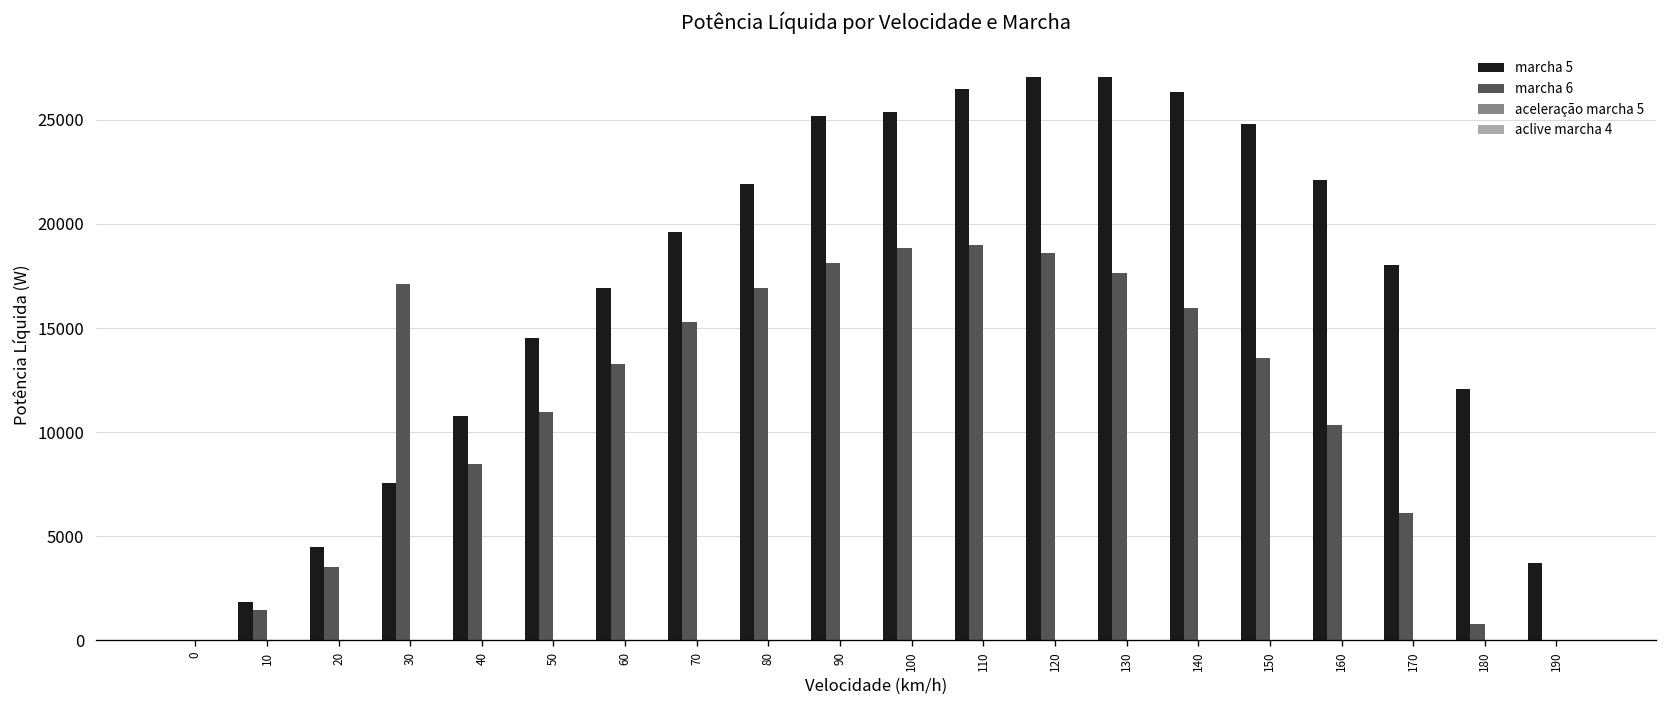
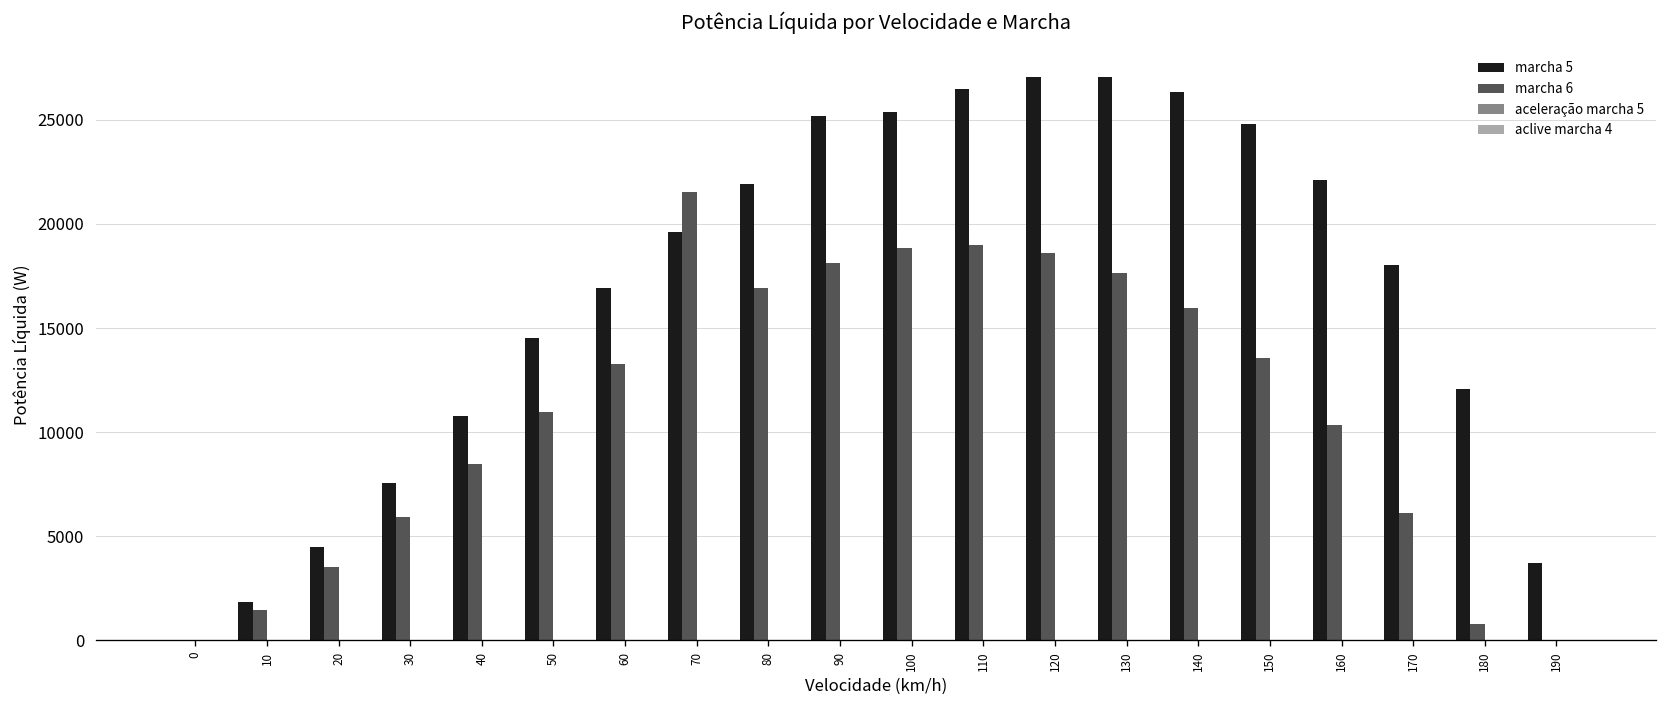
marcha 6, 30: 17100 -> 5900
marcha 6, 70: 15300 -> 21500
